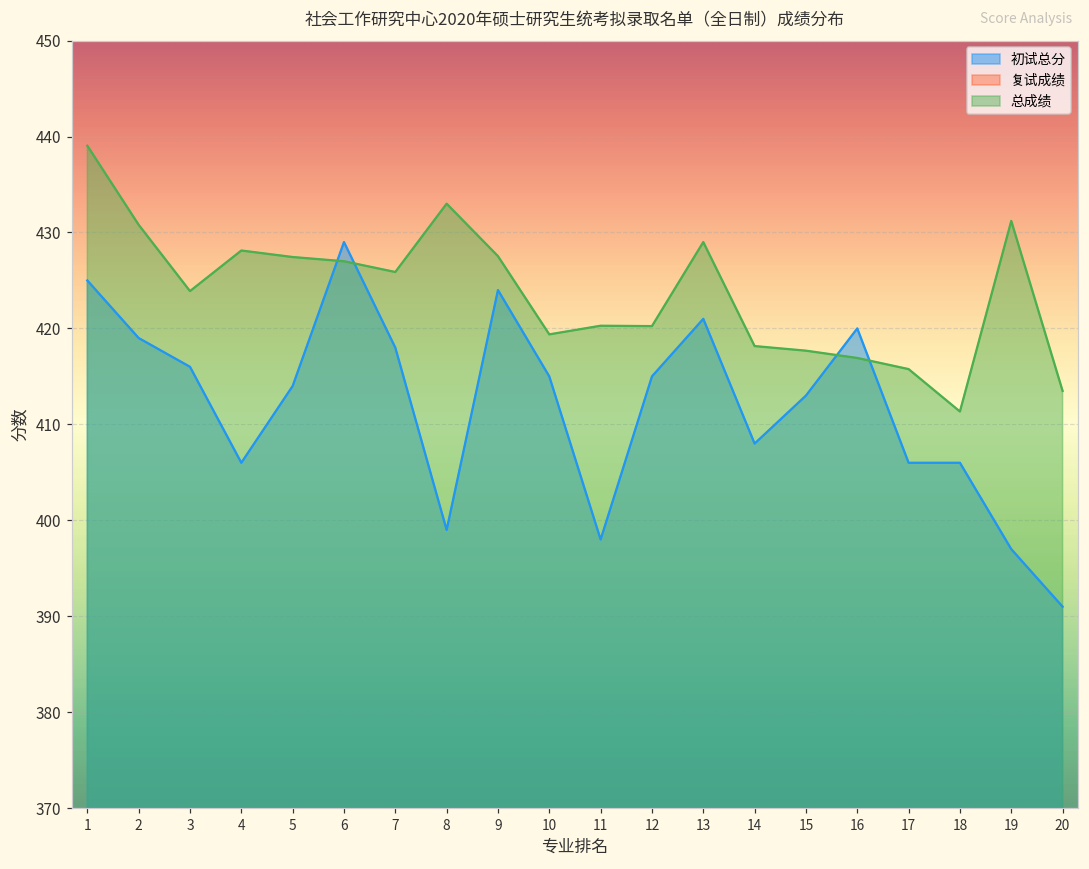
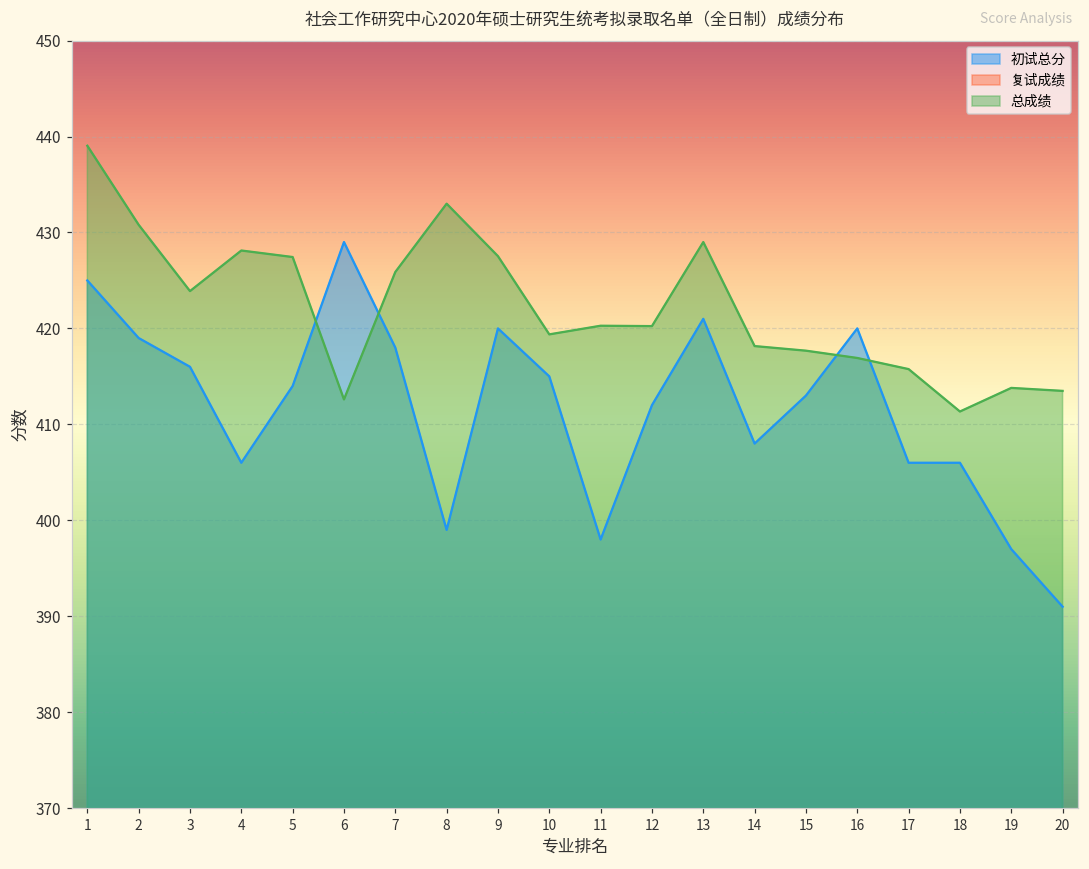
总成绩, 6: 427 -> 413
初试总分, 9: 424 -> 420
初试总分, 12: 415 -> 412
总成绩, 19: 431 -> 414
